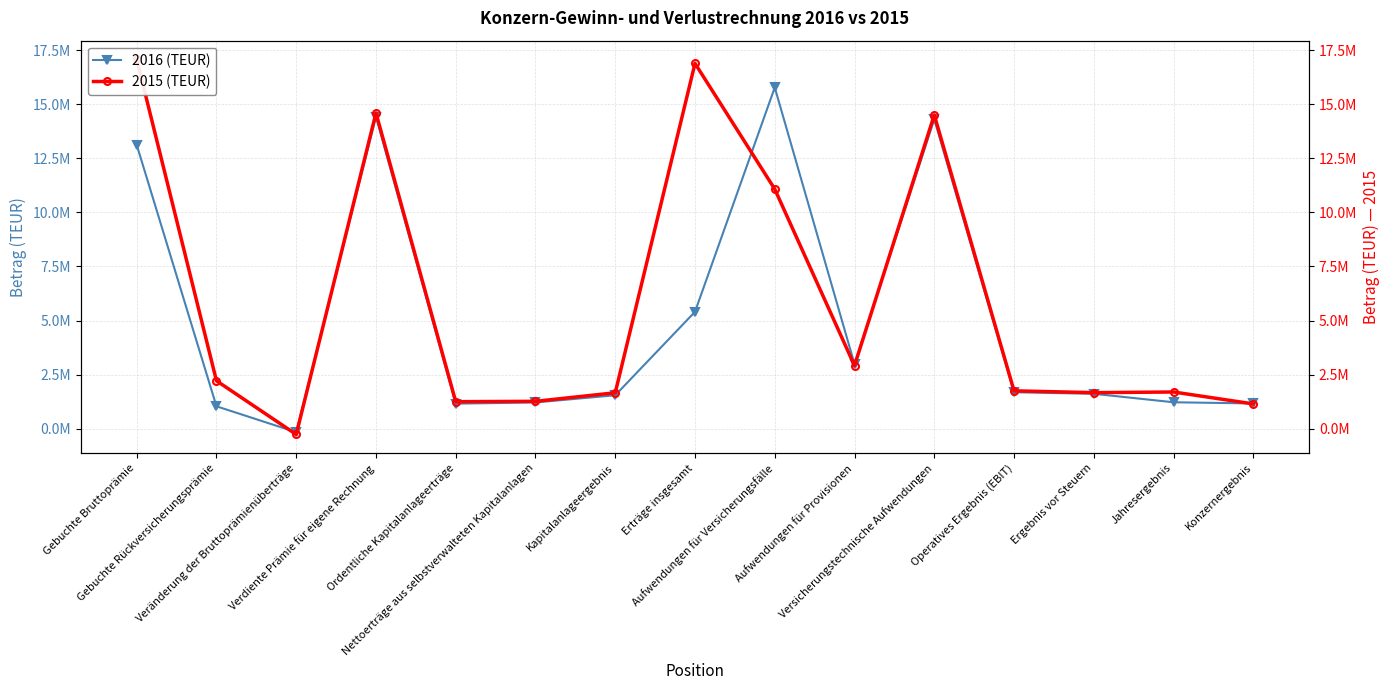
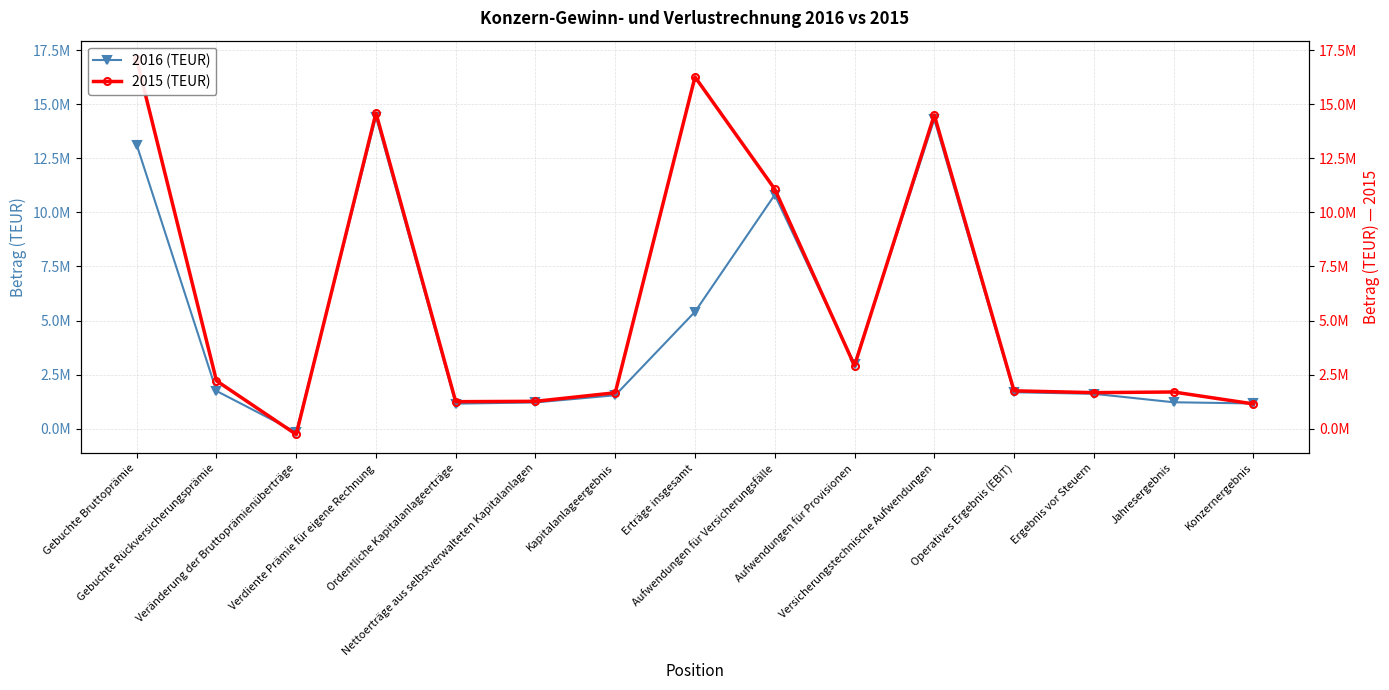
2016 (TEUR), Gebuchte Rückversicherungsprämie: 1000000 -> 1700000
2015 (TEUR), Erträge insgesamt: 16900000 -> 16300000
2016 (TEUR), Aufwendungen für Versicherungsfälle: 15800000 -> 10800000
